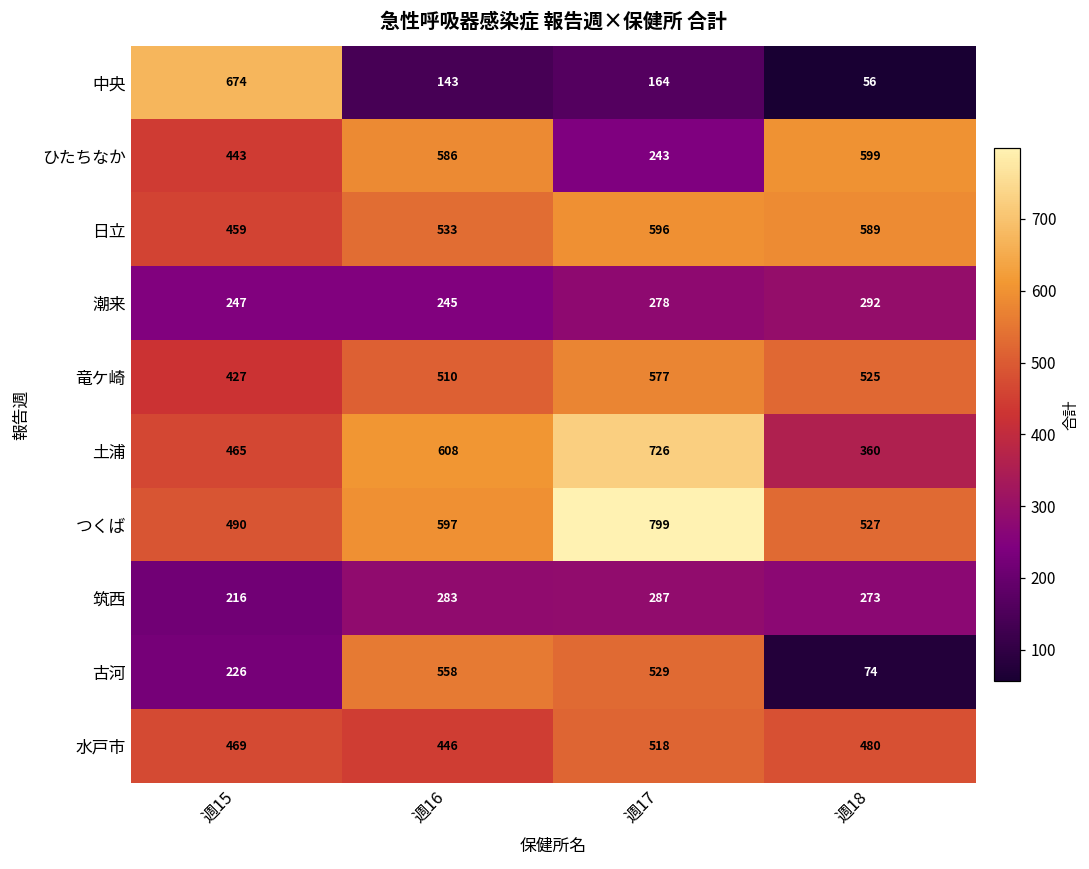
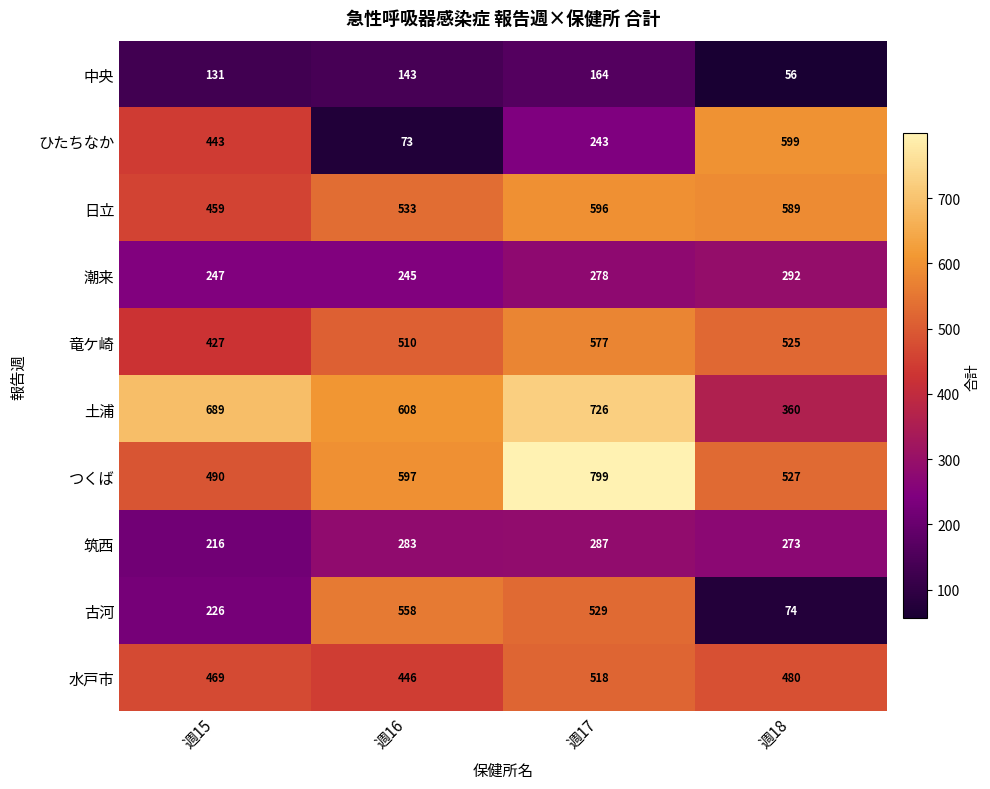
中央, 週15: 674 -> 131
ひたちなか, 週16: 586 -> 73
土浦, 週15: 465 -> 689
